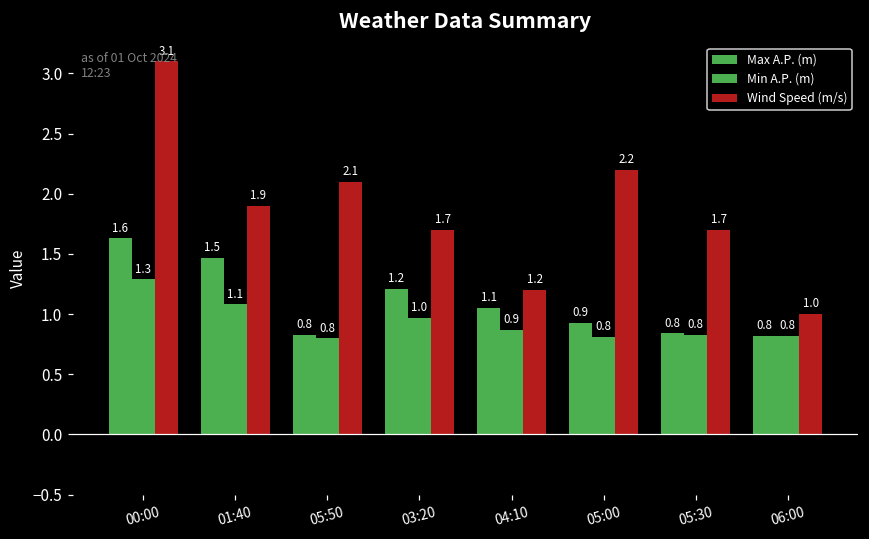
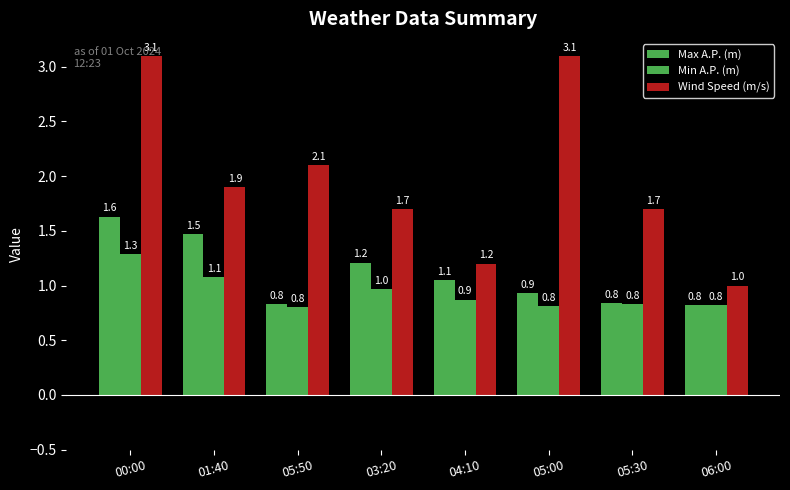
Wind Speed (m/s), 05:00: 2.2 -> 3.1
